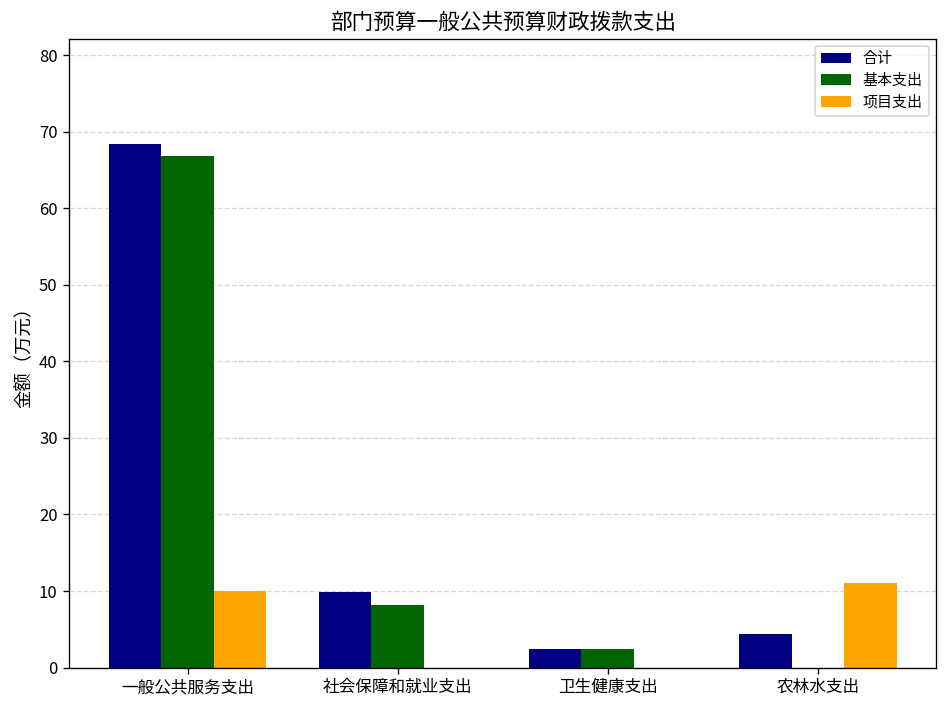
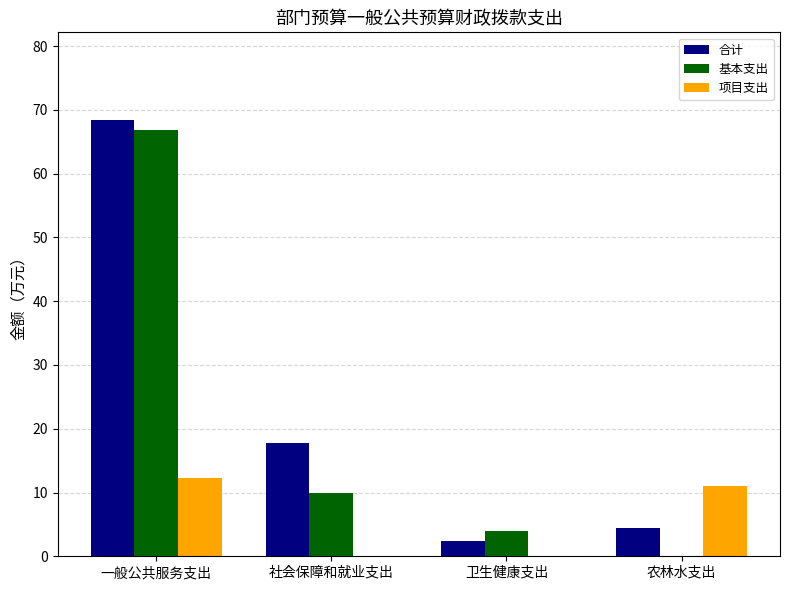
项目支出, 一般公共服务支出: 10 -> 12
合计, 社会保障和就业支出: 10 -> 18
基本支出, 社会保障和就业支出: 8 -> 10
基本支出, 卫生健康支出: 2 -> 4
